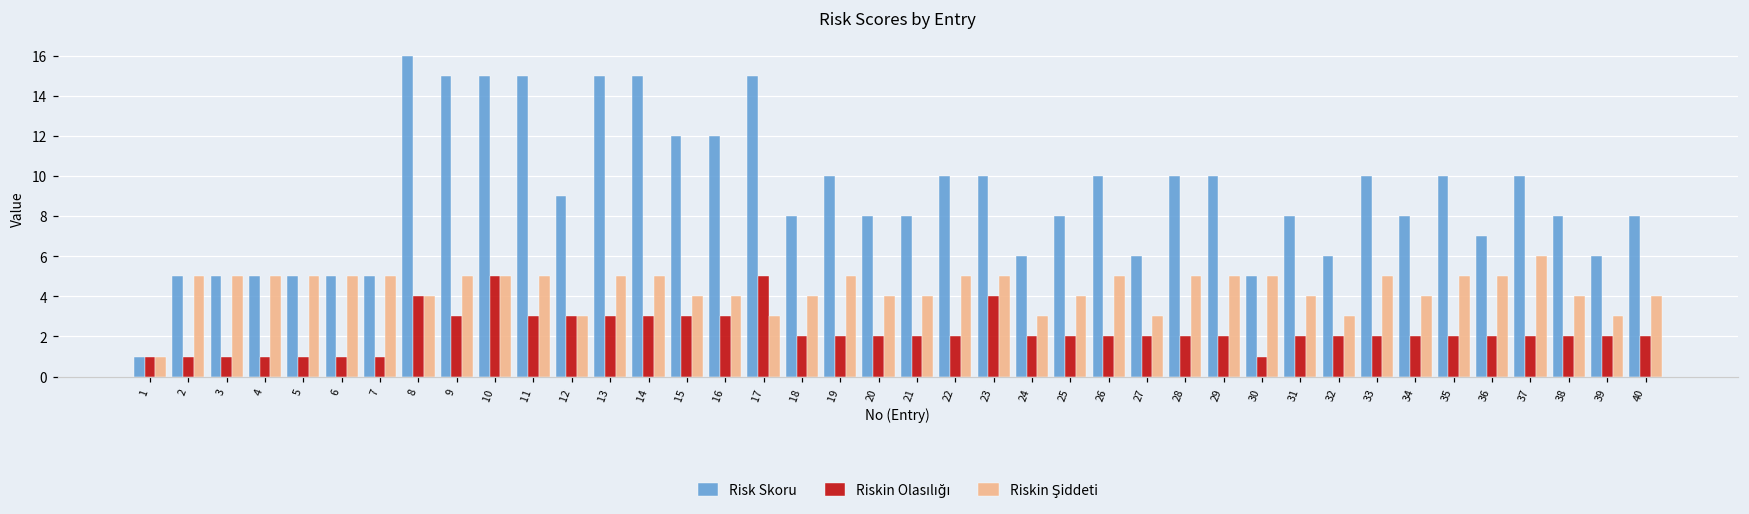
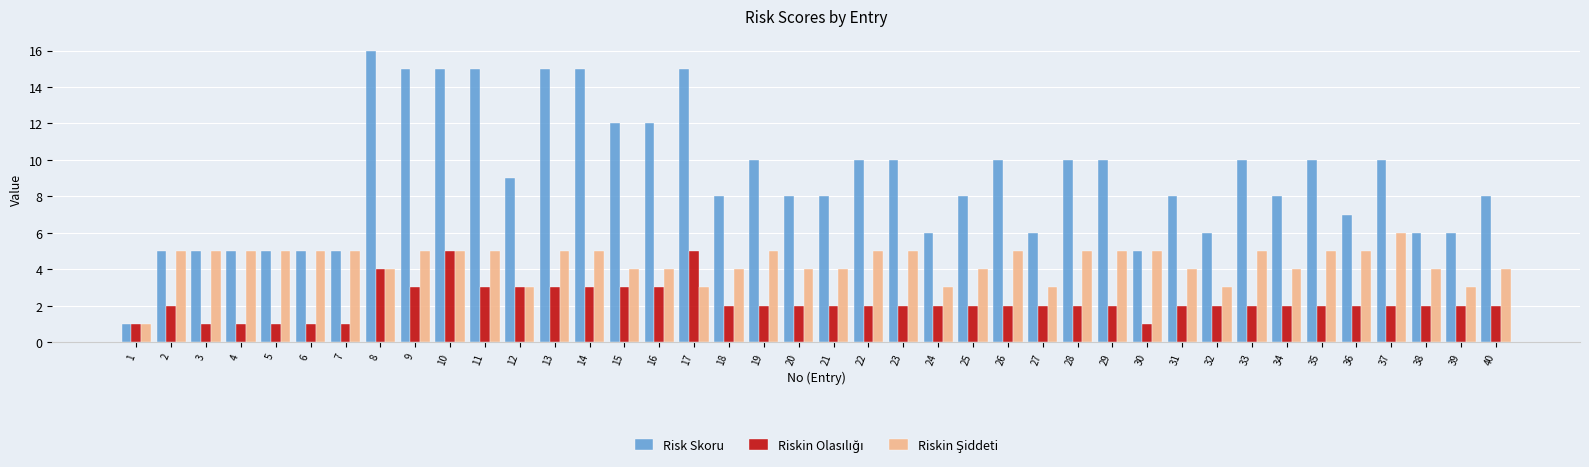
Riskin Olasılığı, 2: 1 -> 2
Riskin Olasılığı, 23: 4 -> 2
Risk Skoru, 38: 8 -> 6
